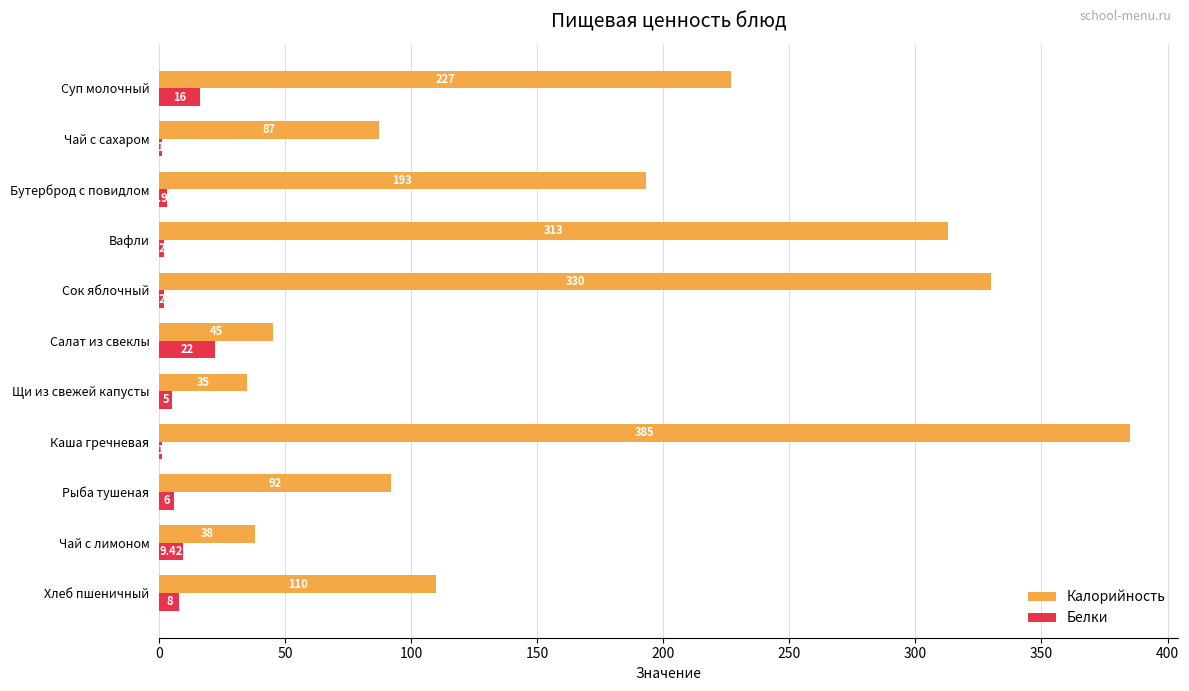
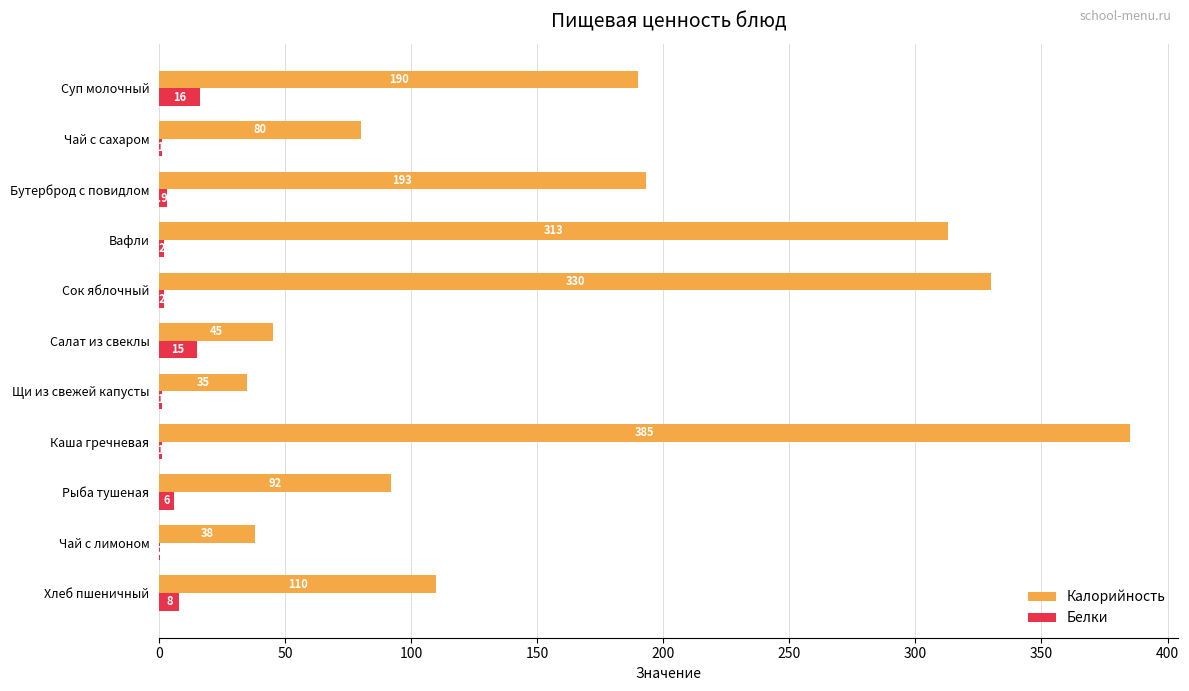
Калорийность, Суп молочный: 227 -> 190
Калорийность, Чай с сахаром: 87 -> 80
Белки, Салат из свеклы: 22 -> 15
Белки, Щи из свежей капусты: 5 -> 1
Белки, Чай с лимоном: 9 -> 0
